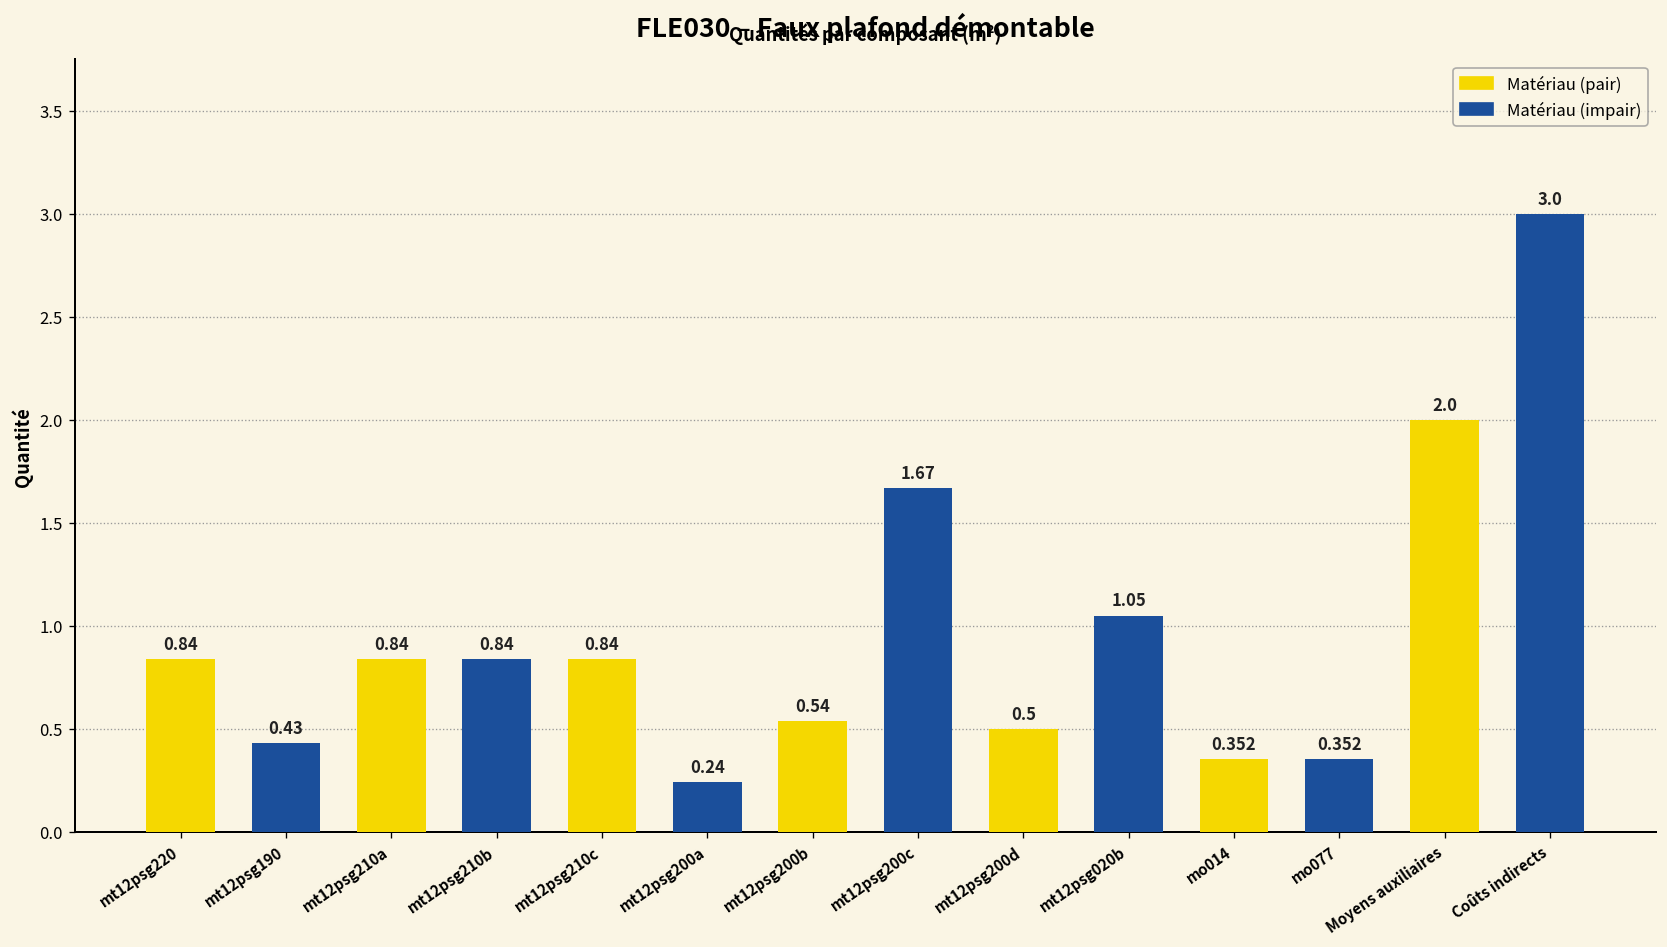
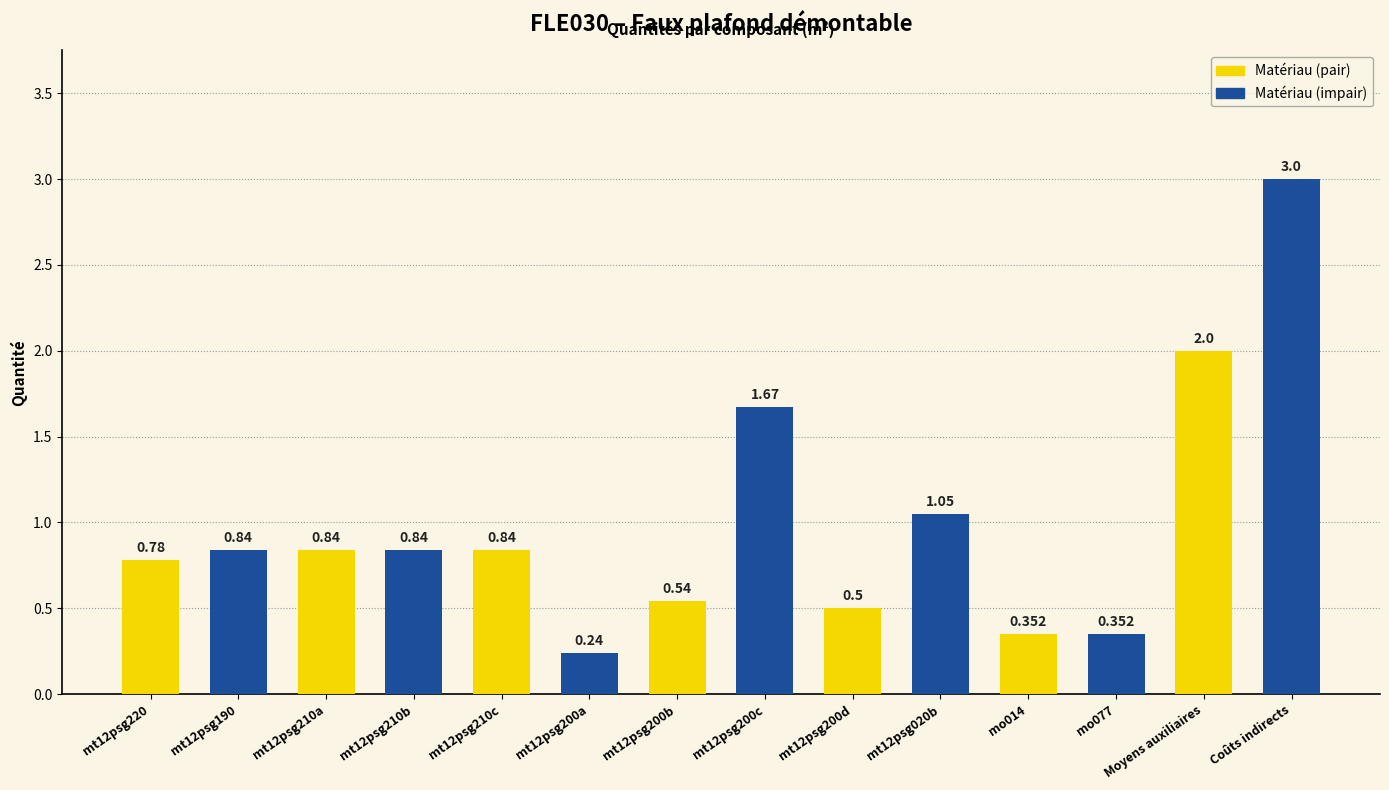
mt12psg220: 0.84 -> 0.78
mt12psg190: 0.43 -> 0.84
